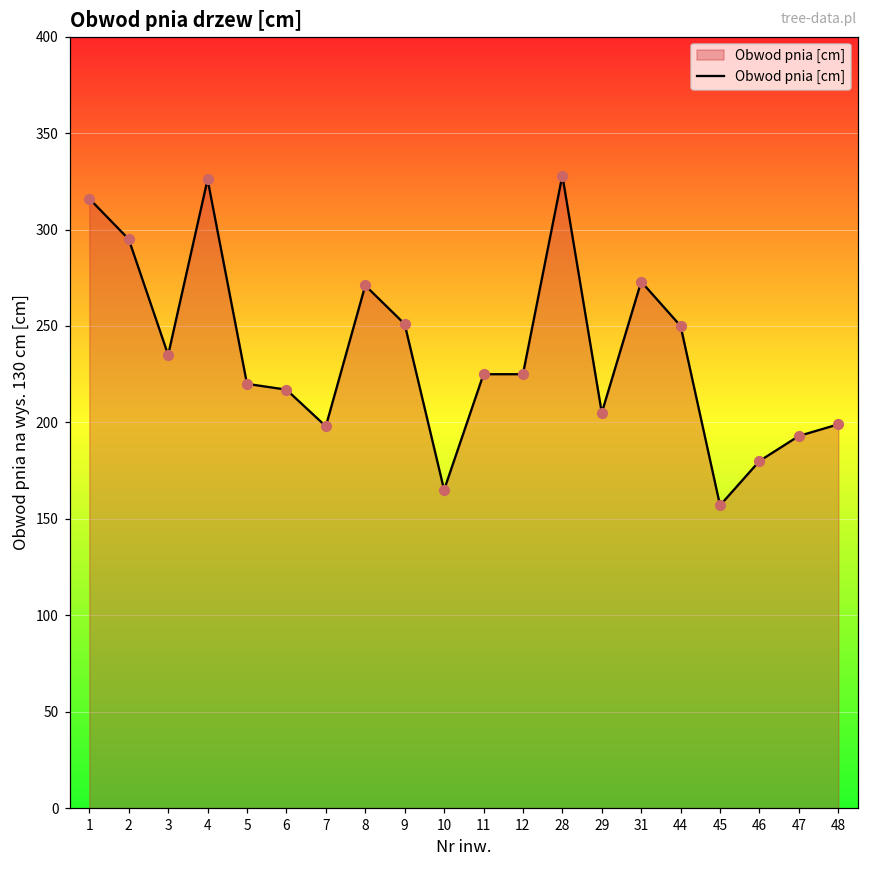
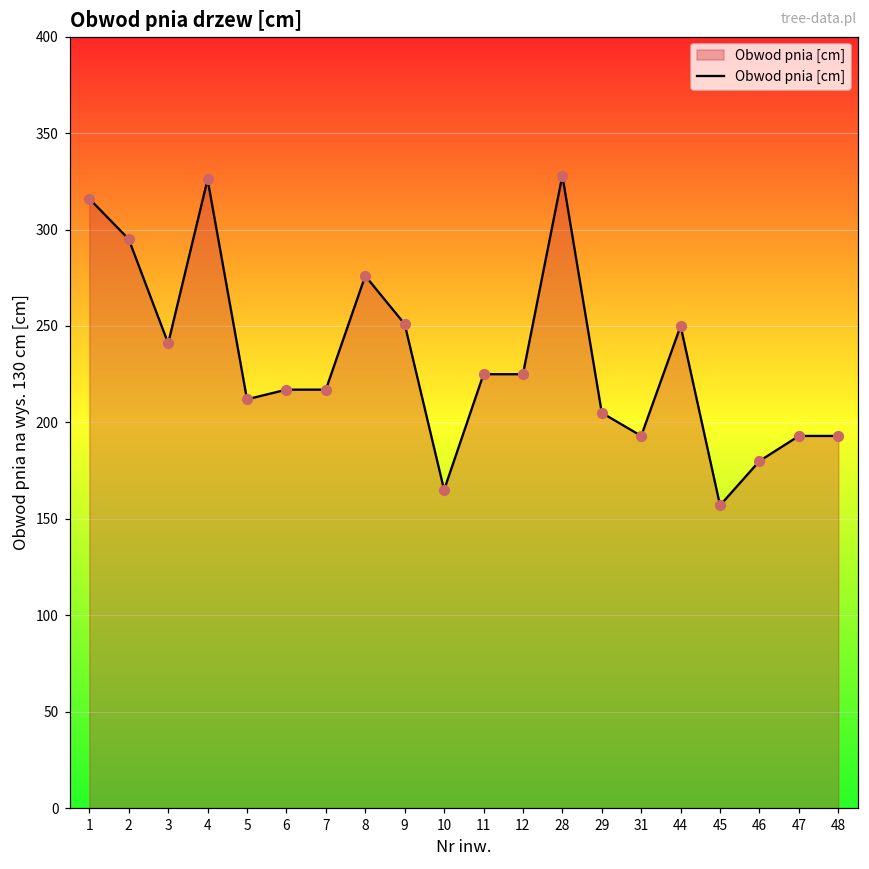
3: 235 -> 241
5: 220 -> 212
7: 198 -> 217
8: 271 -> 276
31: 273 -> 193
48: 199 -> 193
